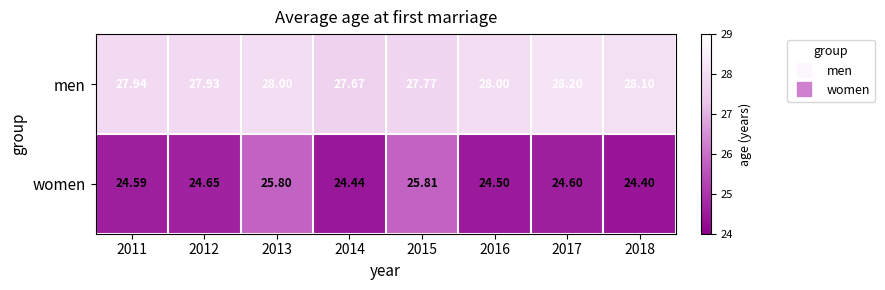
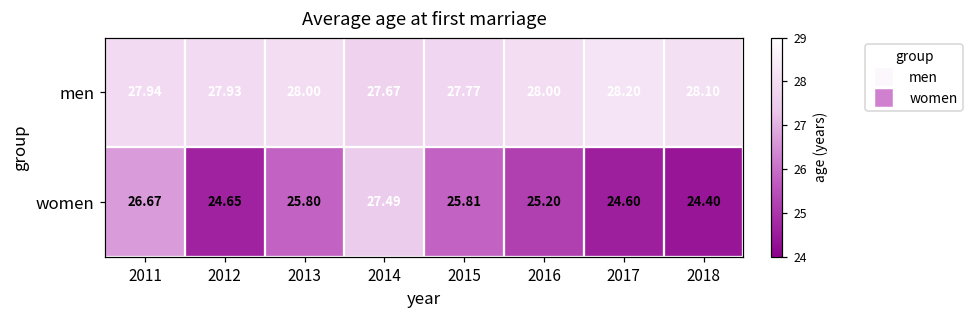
women, 2011: 24.59 -> 26.67
women, 2014: 24.44 -> 27.49
women, 2016: 24.50 -> 25.20
